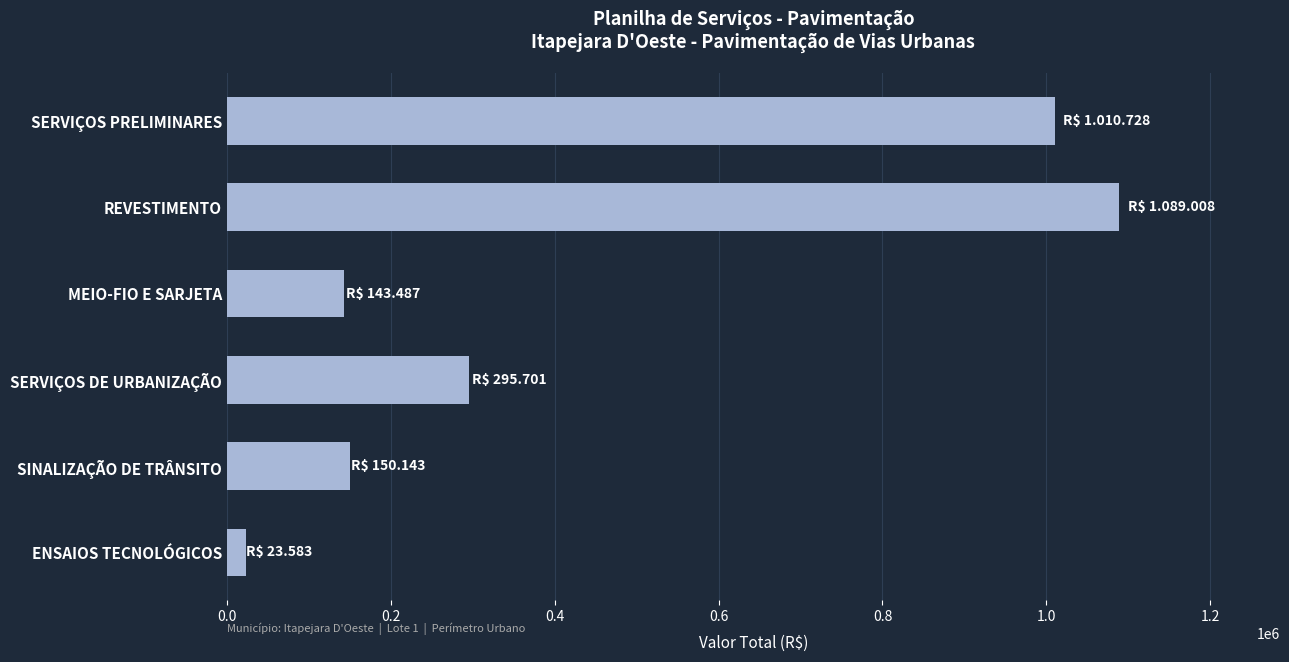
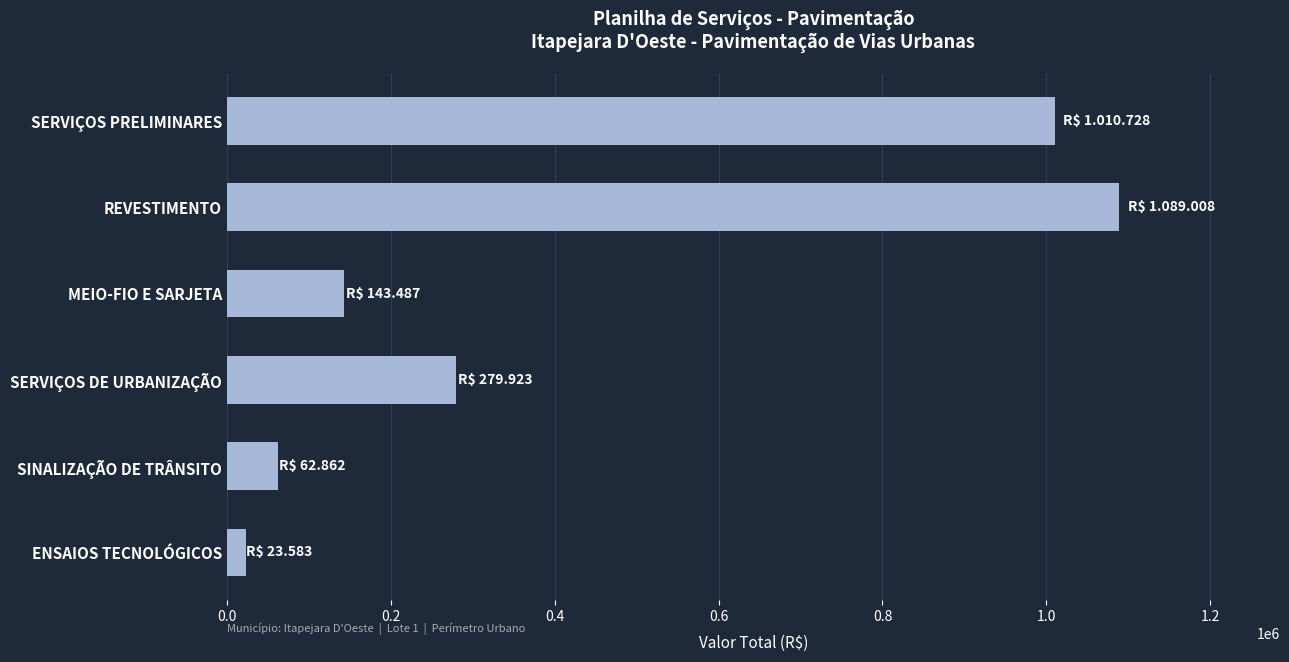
SERVIÇOS DE URBANIZAÇÃO: 295.701 -> 279.923
SINALIZAÇÃO DE TRÂNSITO: 150.143 -> 62.862
